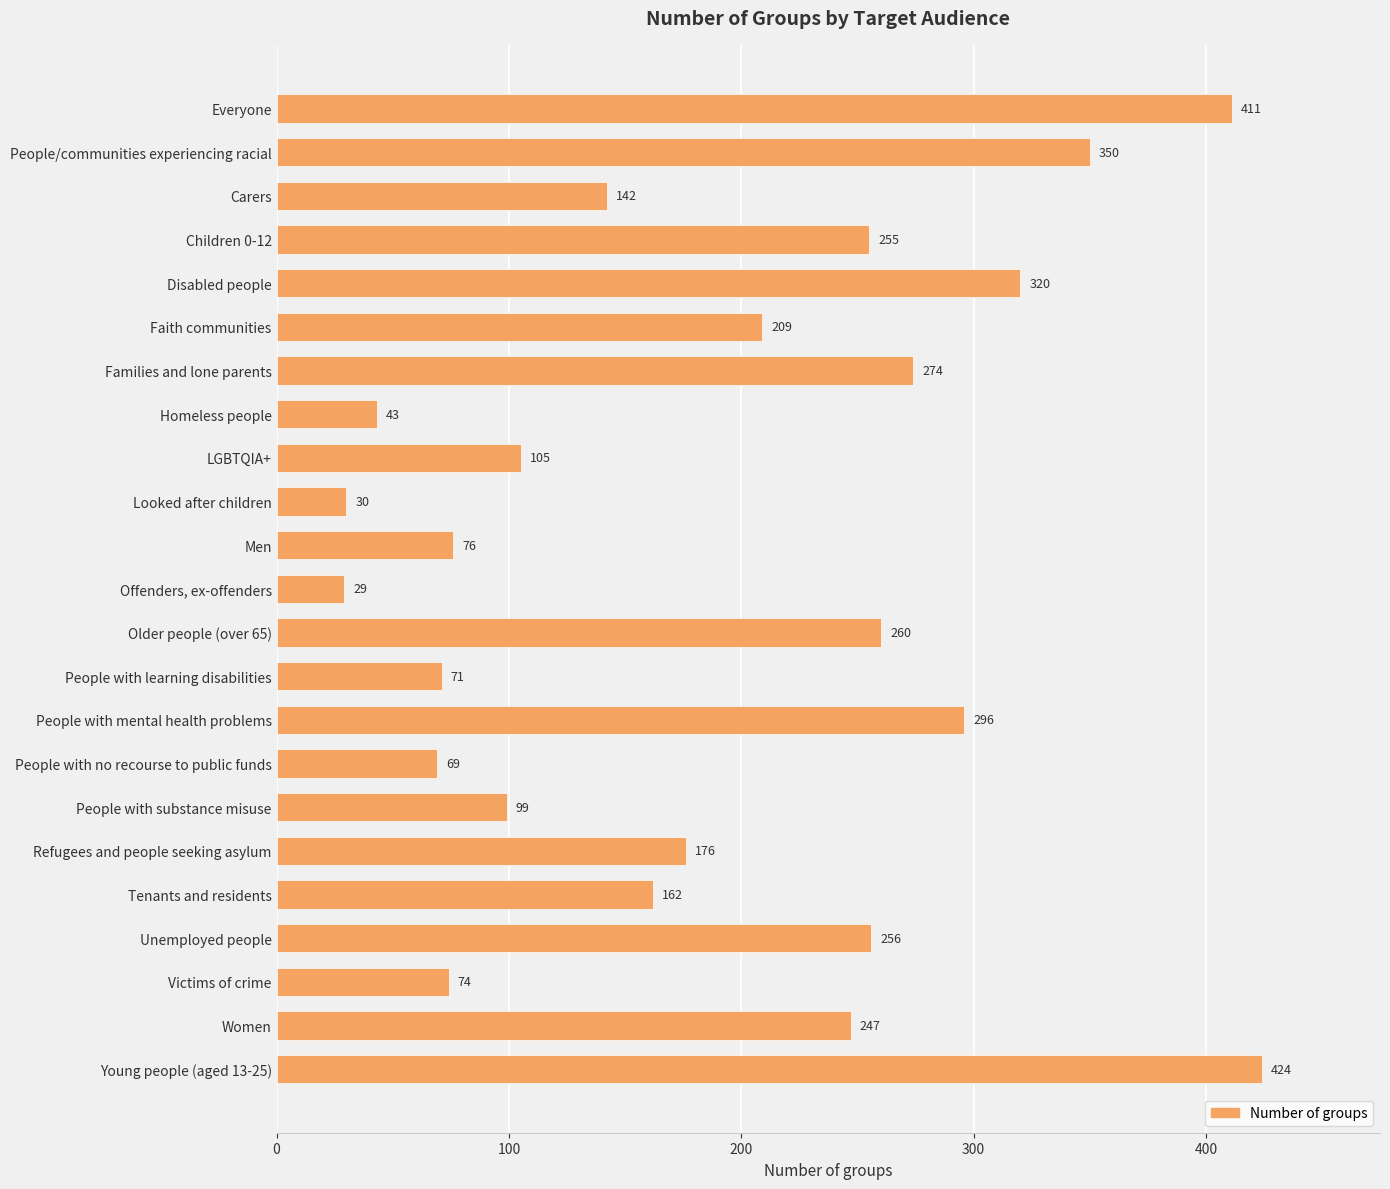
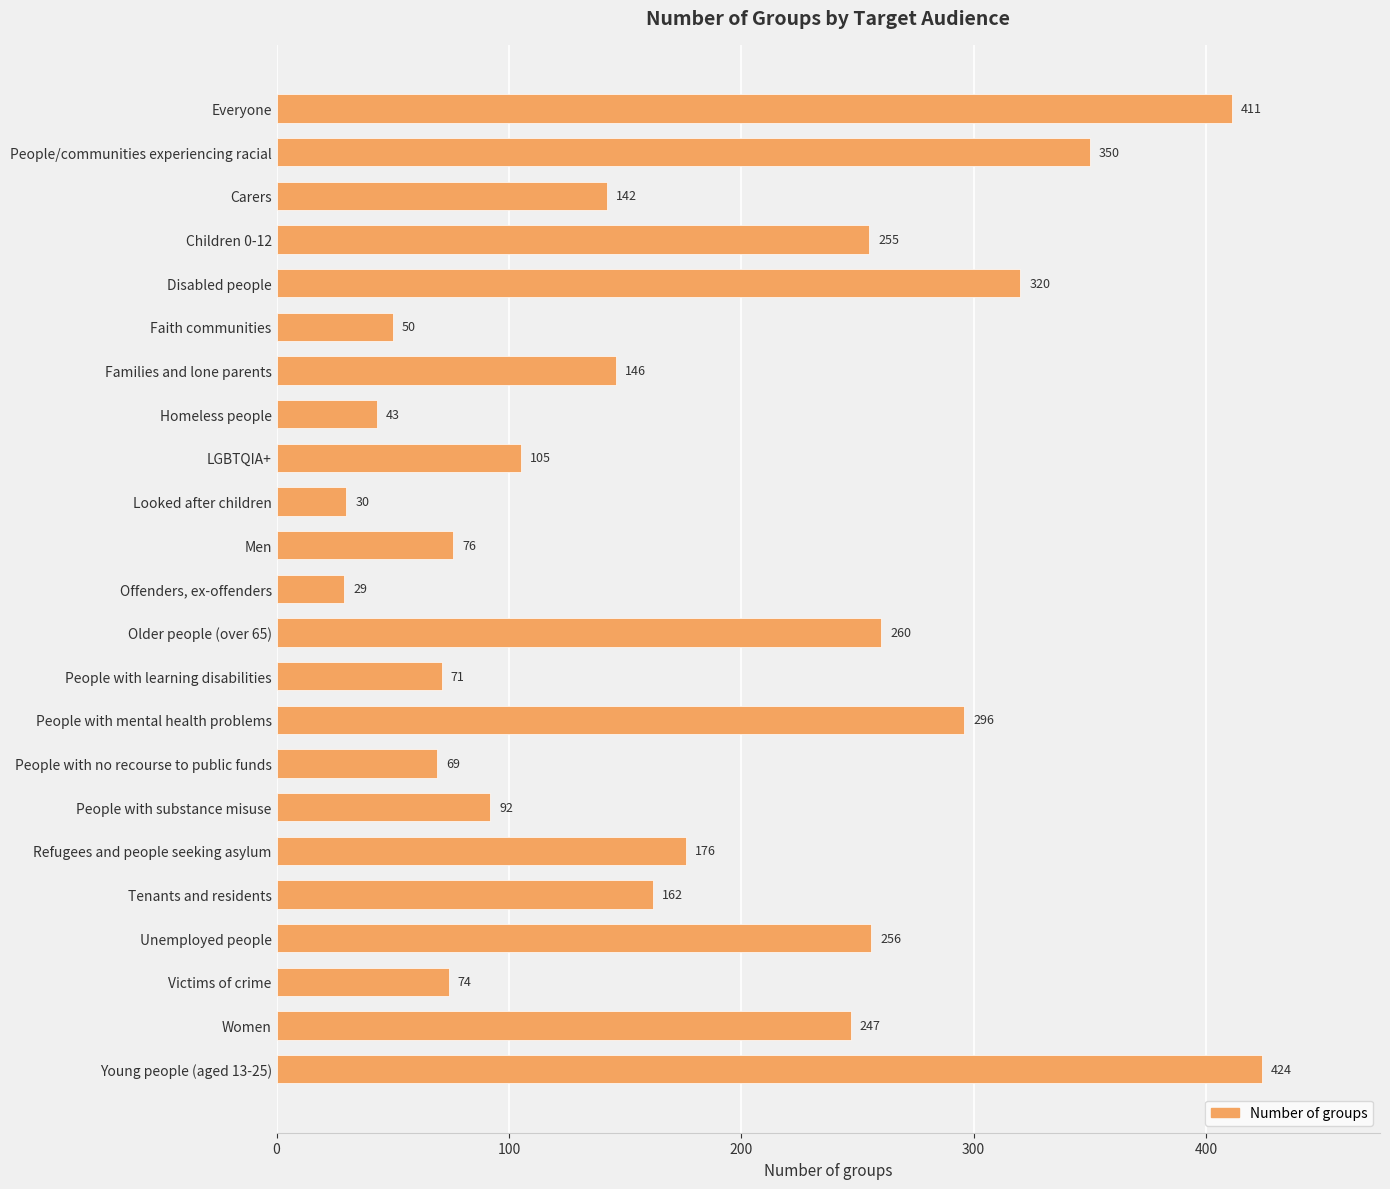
Faith communities: 209 -> 50
Families and lone parents: 274 -> 146
People with substance misuse: 99 -> 92
